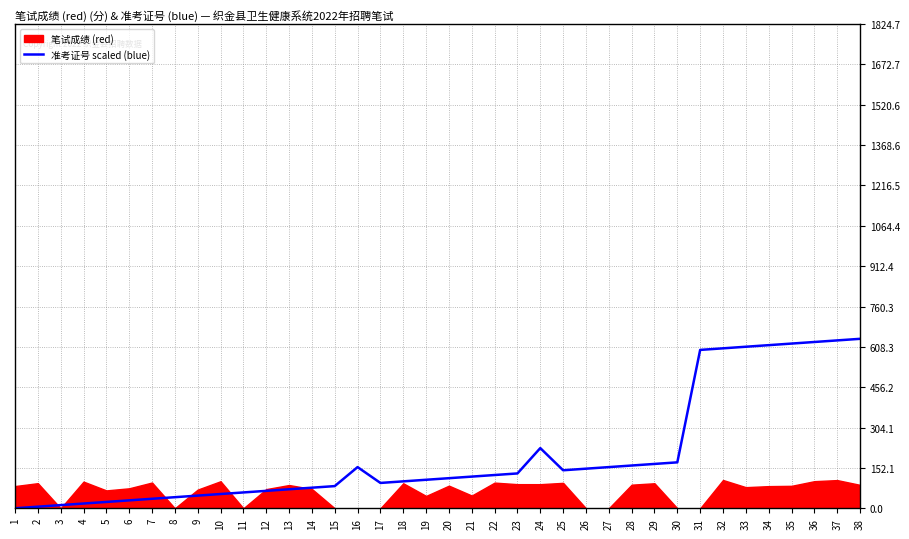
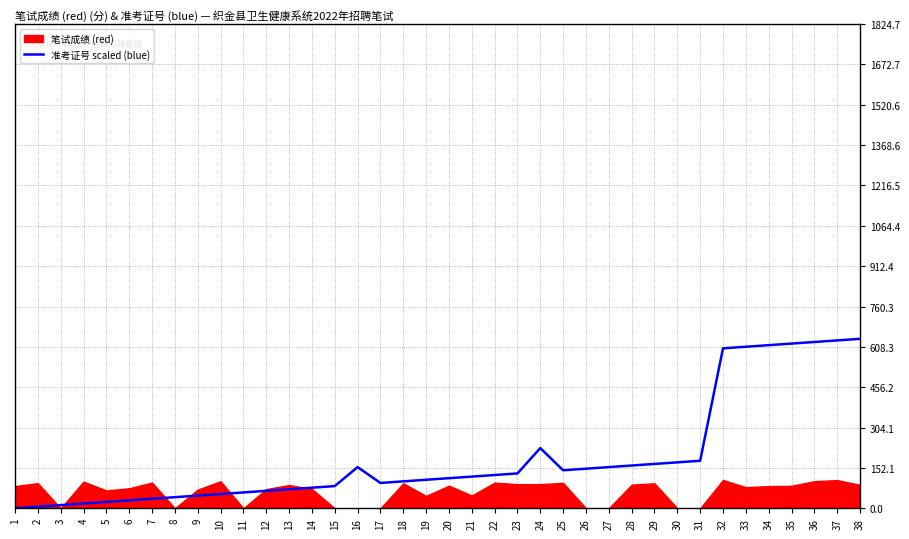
准考证号 scaled (blue), 31: 600 -> 180
